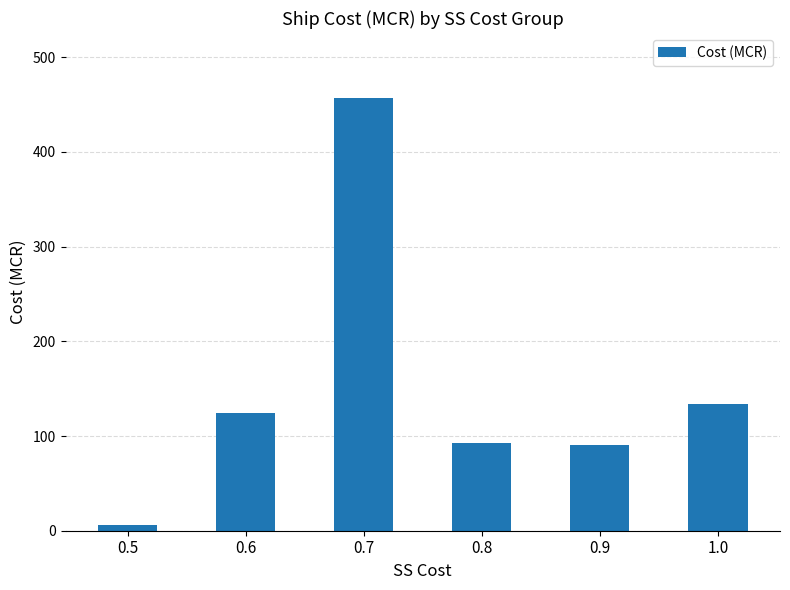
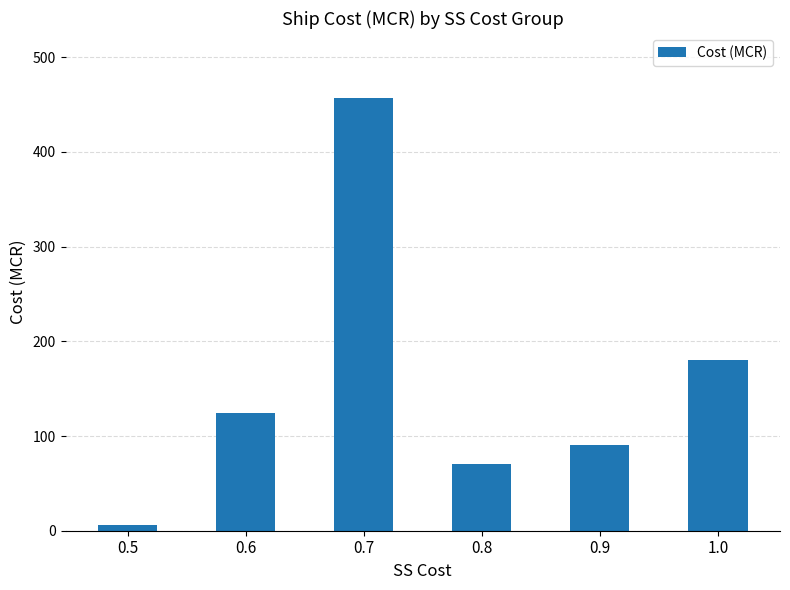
0.8: 90 -> 70
1.0: 130 -> 180
